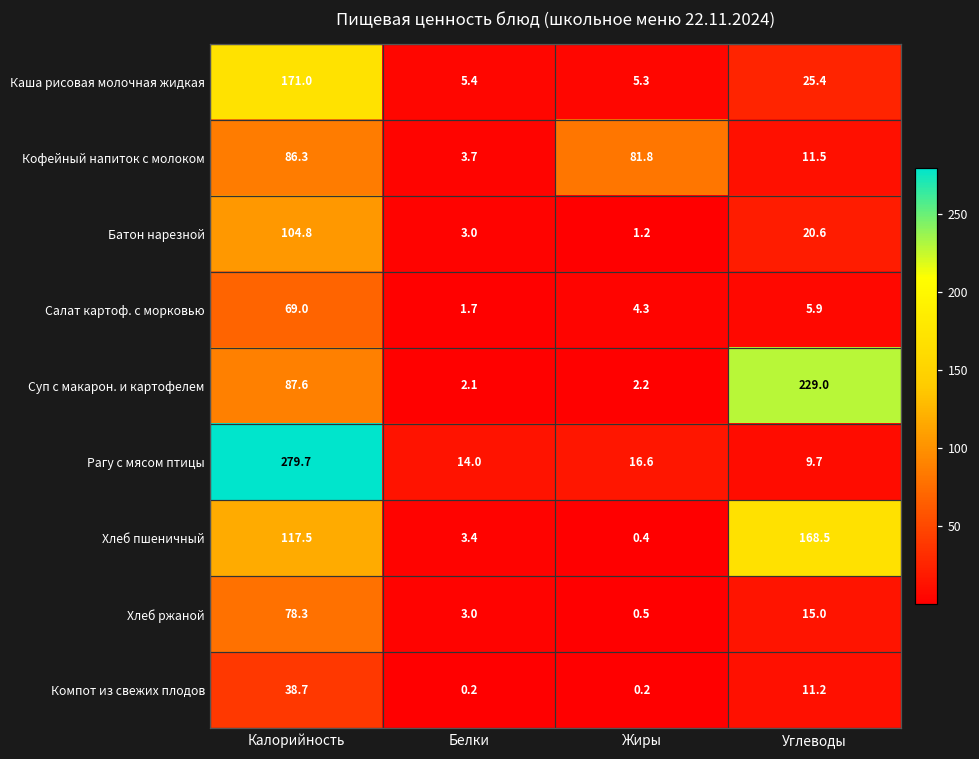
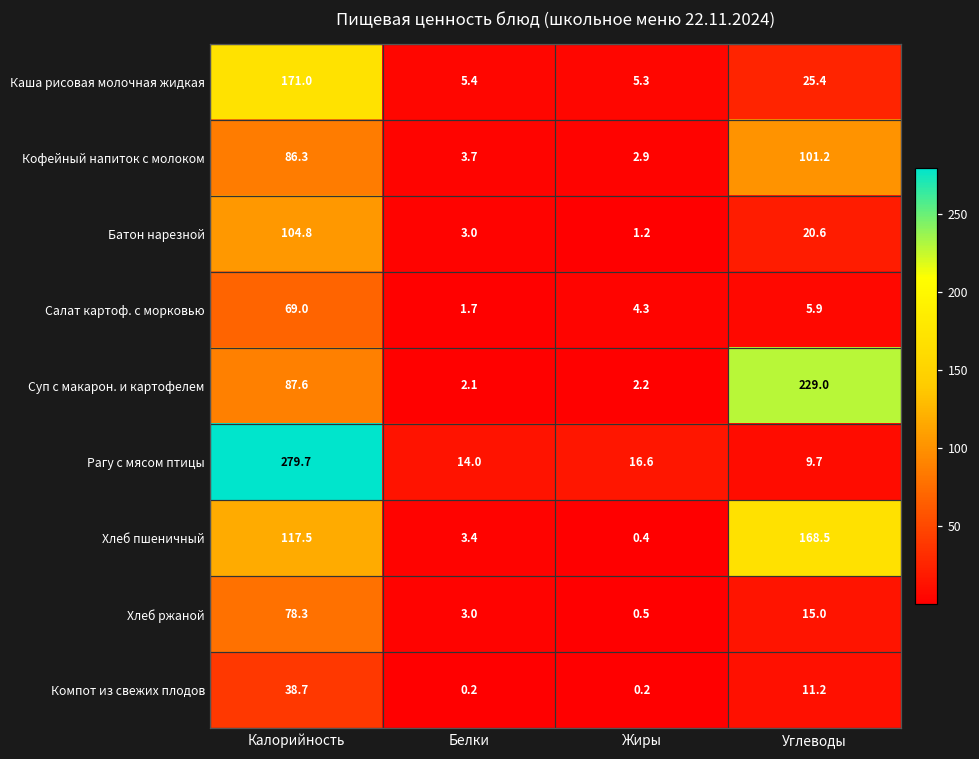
Кофейный напиток с молоком, Жиры: 81.8 -> 2.9
Кофейный напиток с молоком, Углеводы: 11.5 -> 101.2
